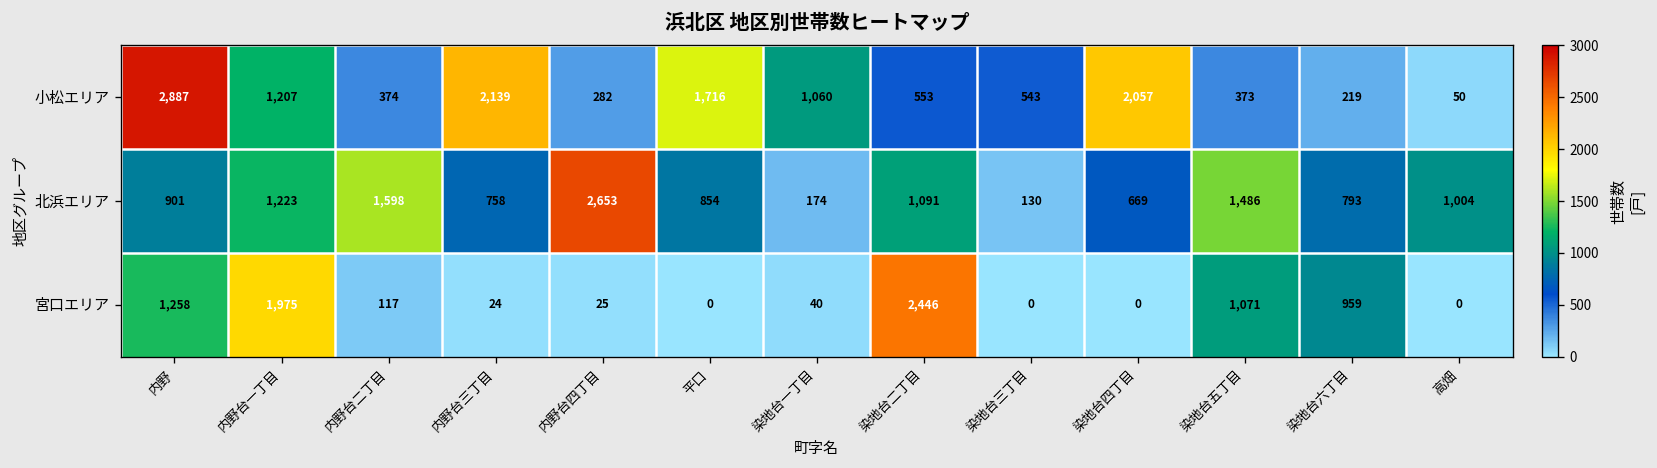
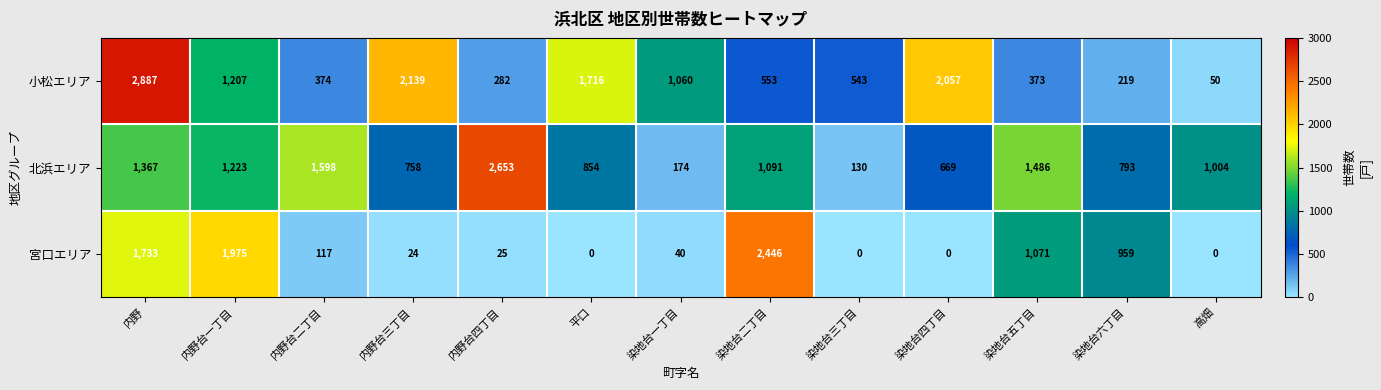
北浜エリア, 内野: 901 -> 1,367
宮口エリア, 内野: 1,258 -> 1,733
